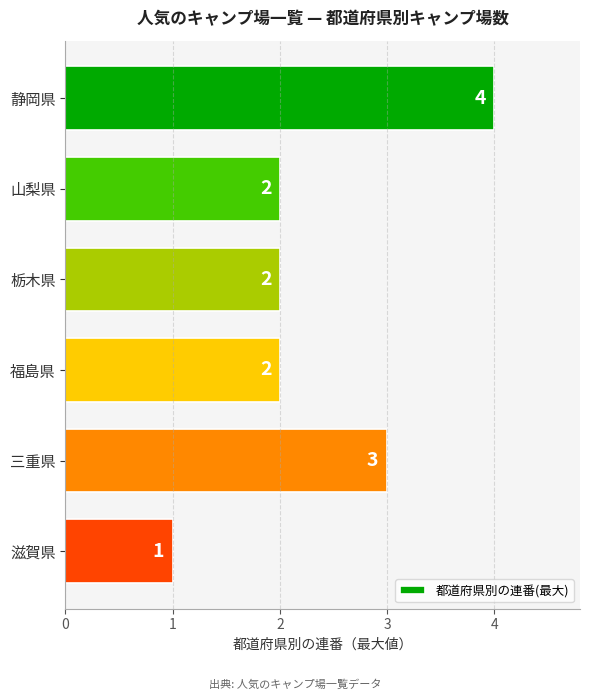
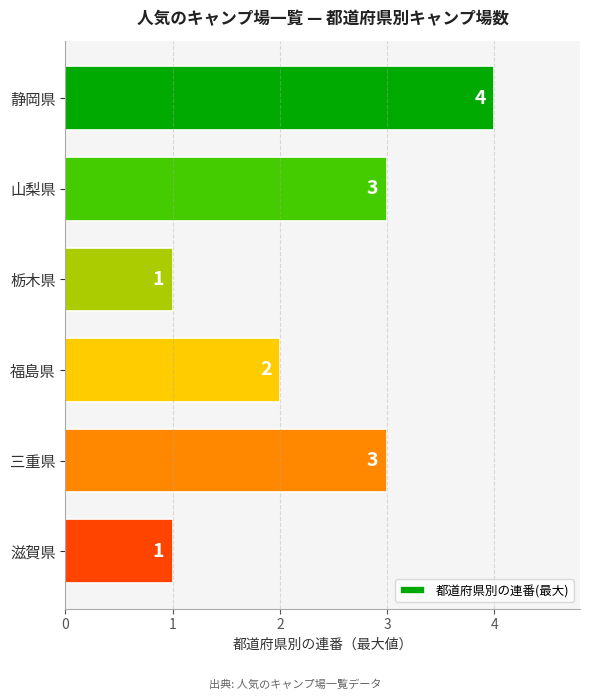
山梨県: 2 -> 3
栃木県: 2 -> 1
